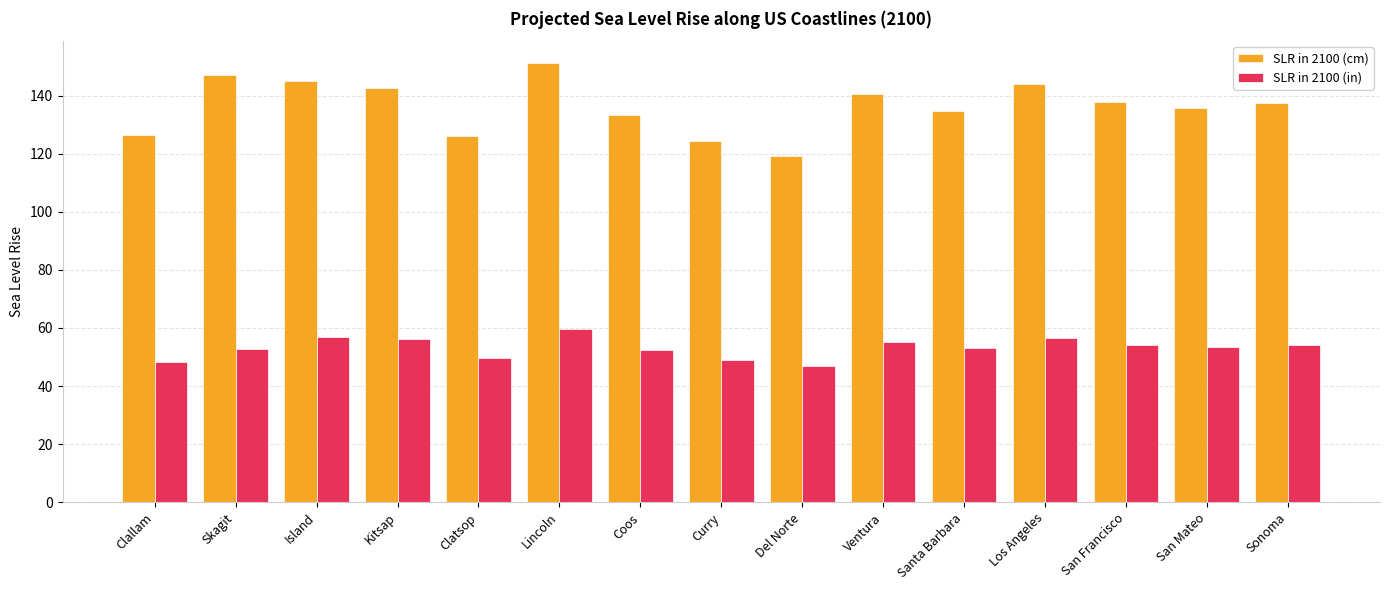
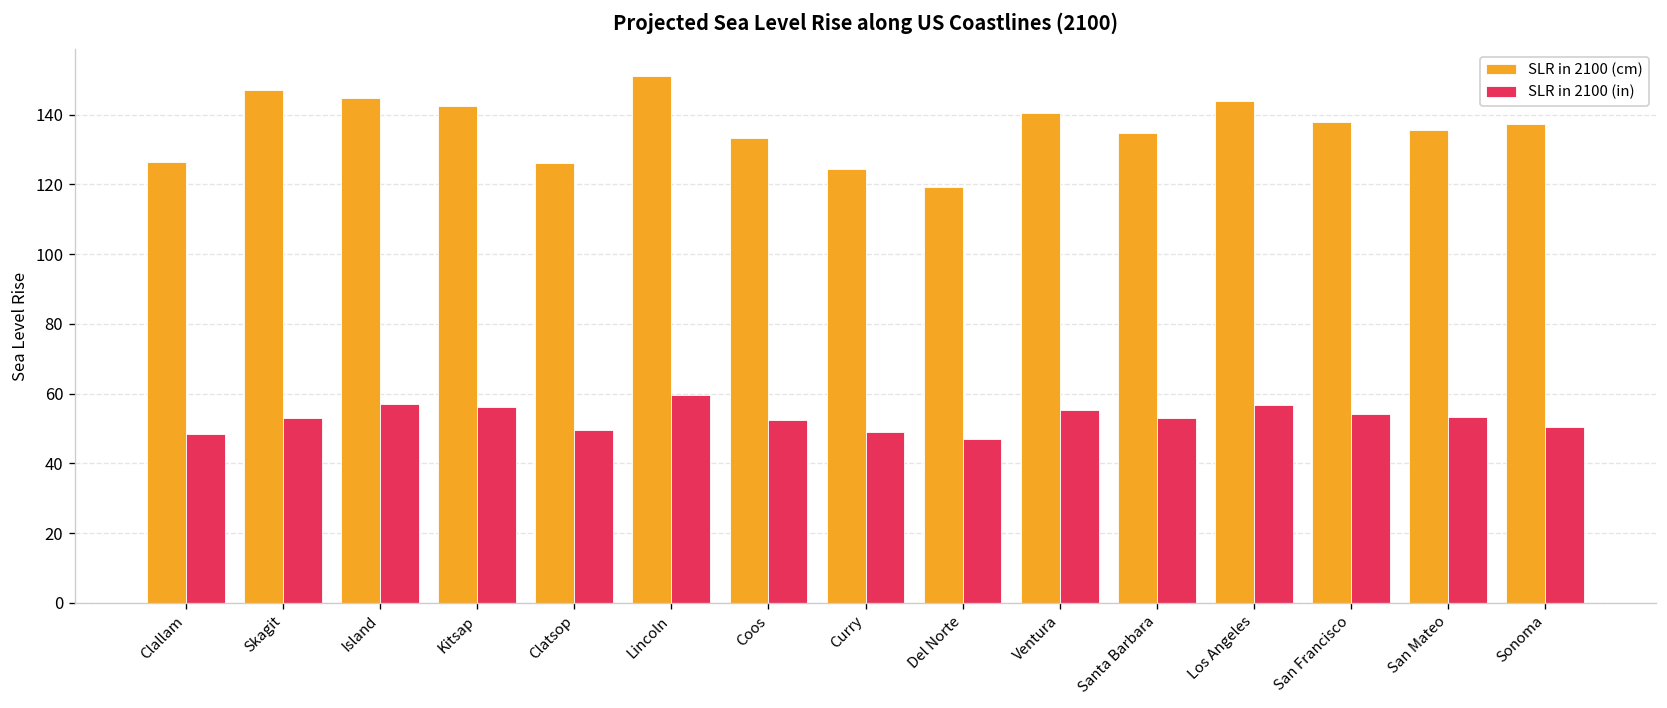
SLR in 2100 (in), Sonoma: 54 -> 50
